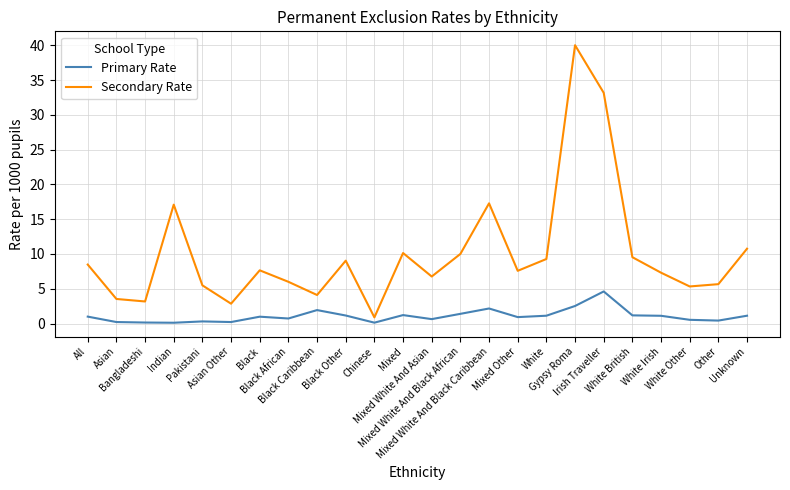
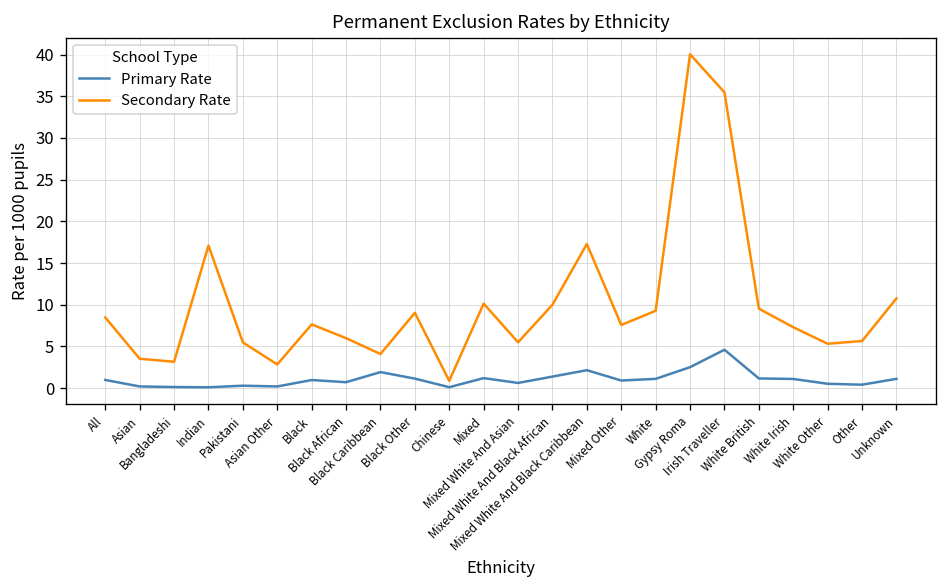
Secondary Rate, Mixed White And Asian: 7 -> 6
Secondary Rate, Irish Traveller: 33 -> 35
